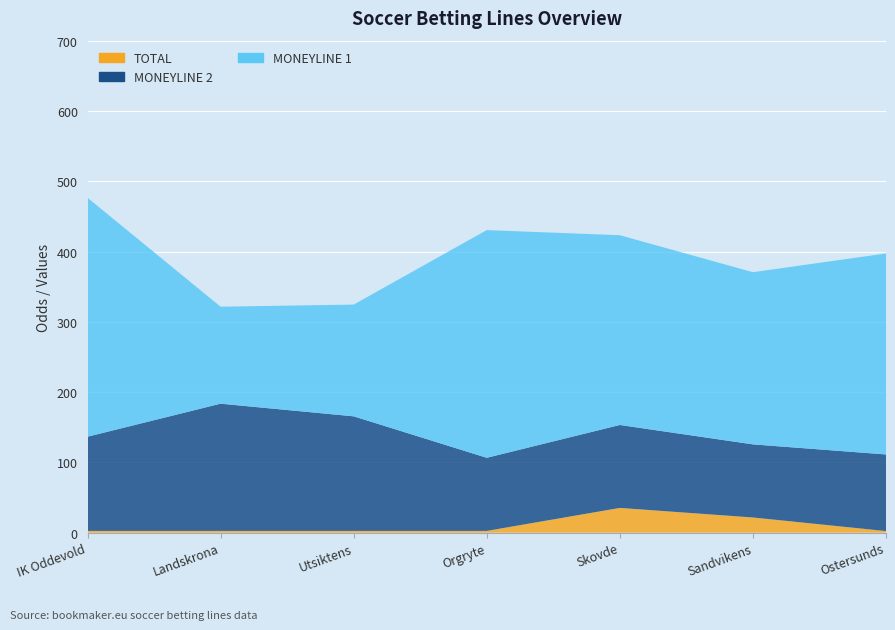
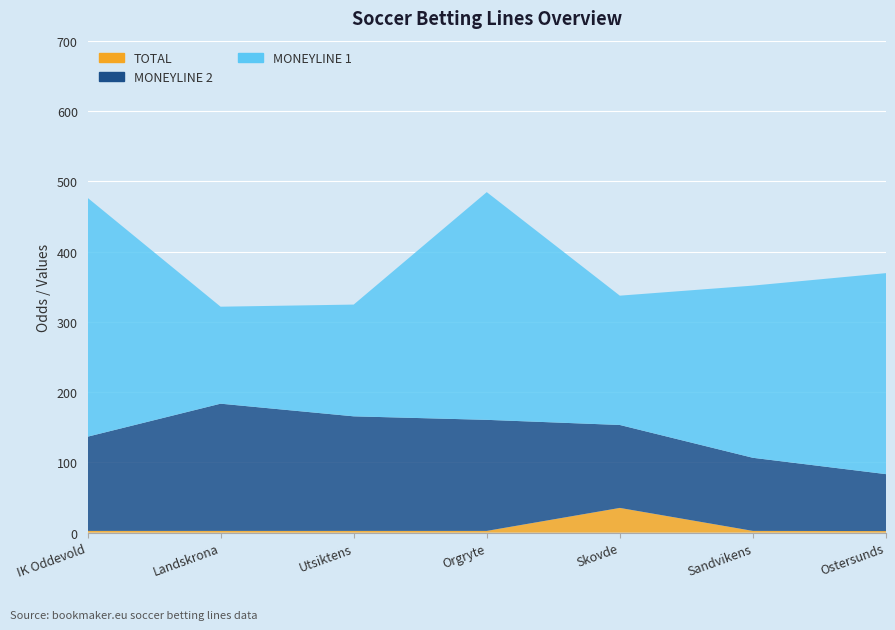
MONEYLINE 2, Orgryte: 100 -> 160
MONEYLINE 1, Skovde: 270 -> 180
TOTAL, Sandvikens: 20 -> 0
MONEYLINE 2, Ostersunds: 110 -> 80
